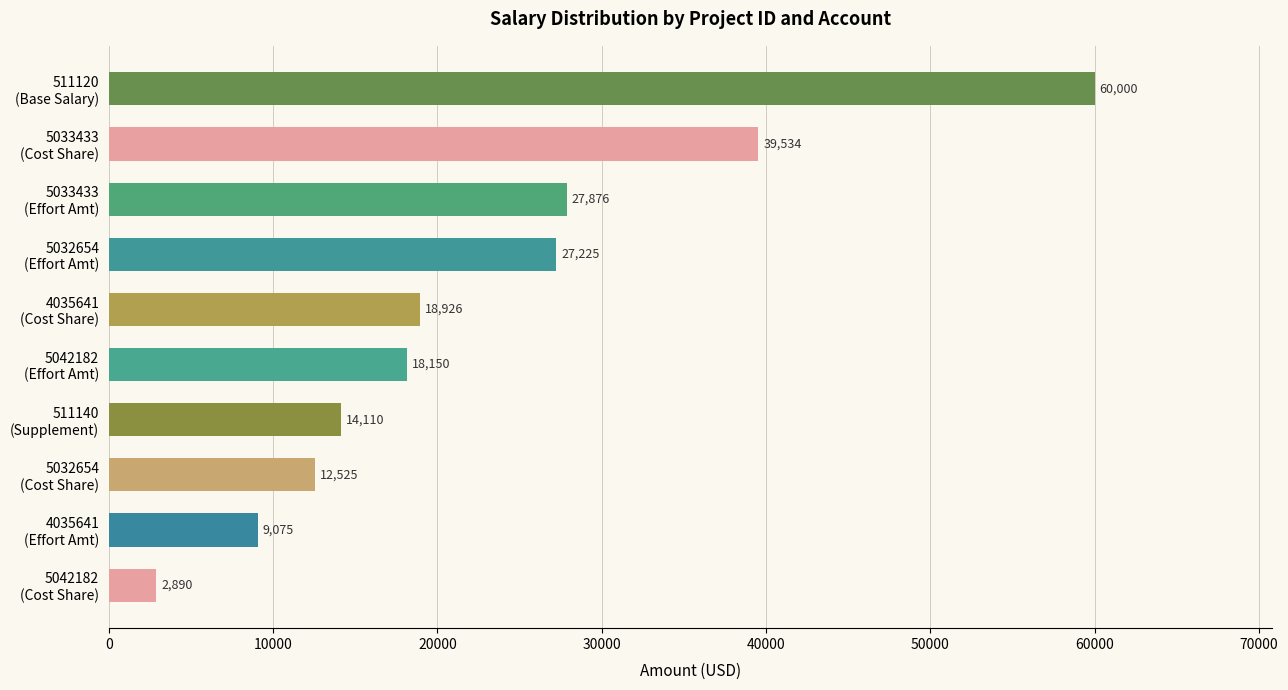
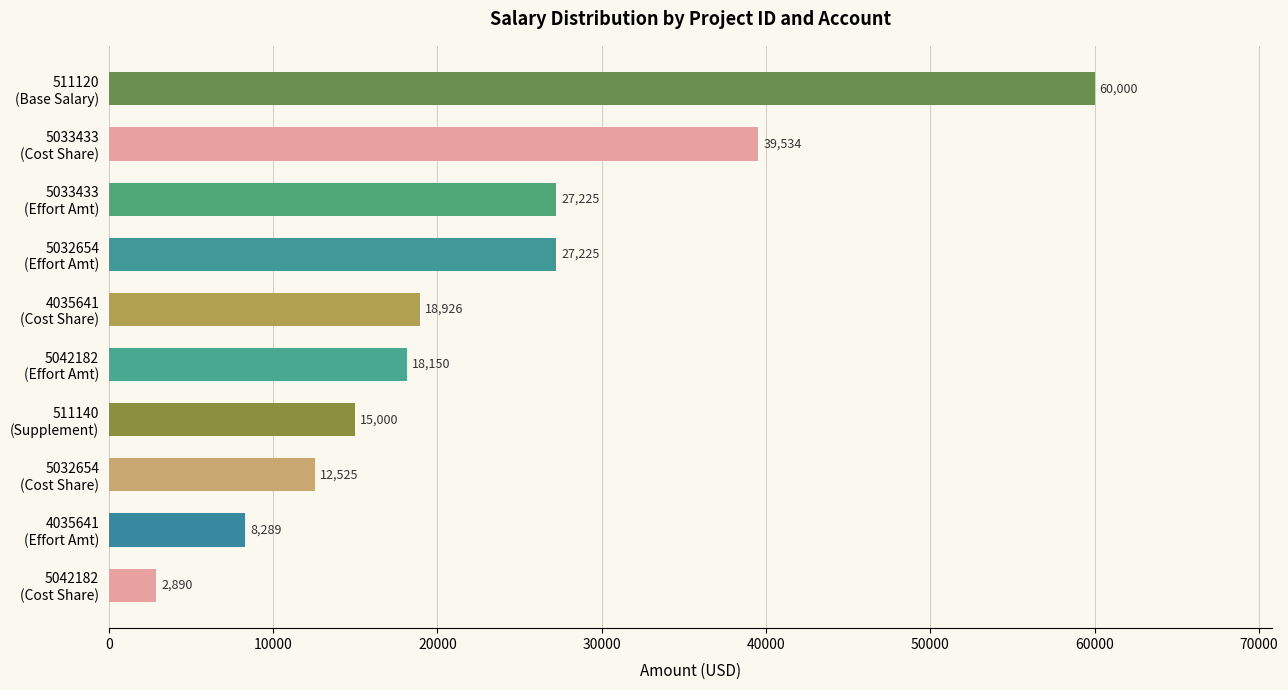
5033433 (Effort Amt): 27,876 -> 27,225
511140 (Supplement): 14,110 -> 15,000
4035641 (Effort Amt): 9,075 -> 8,289
